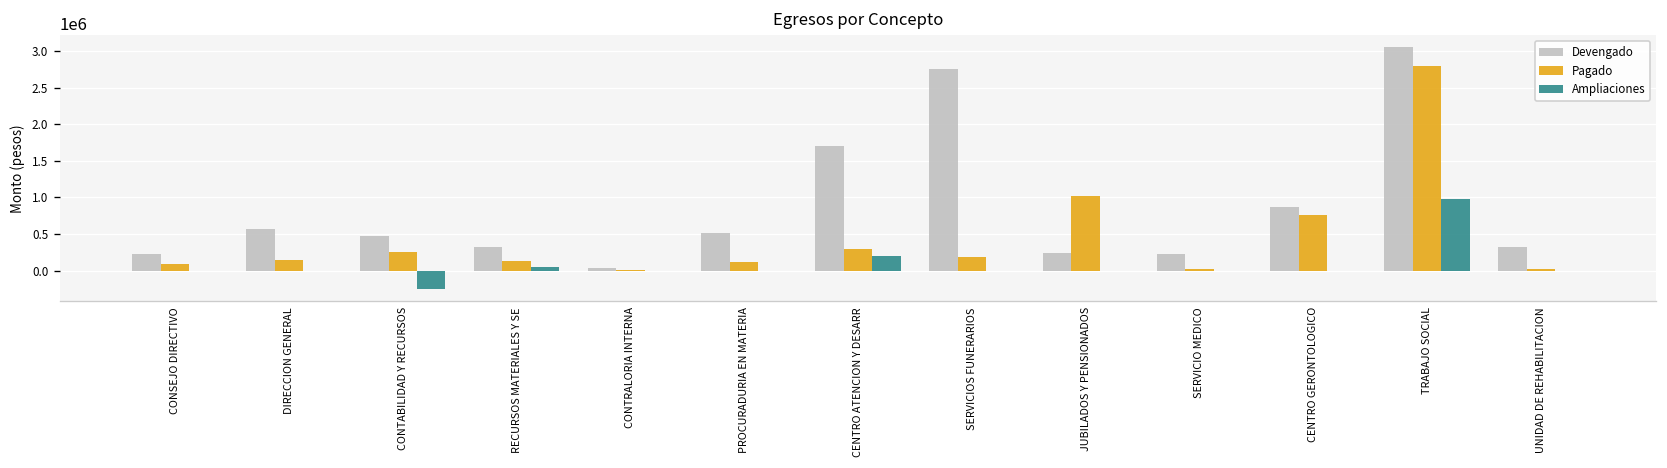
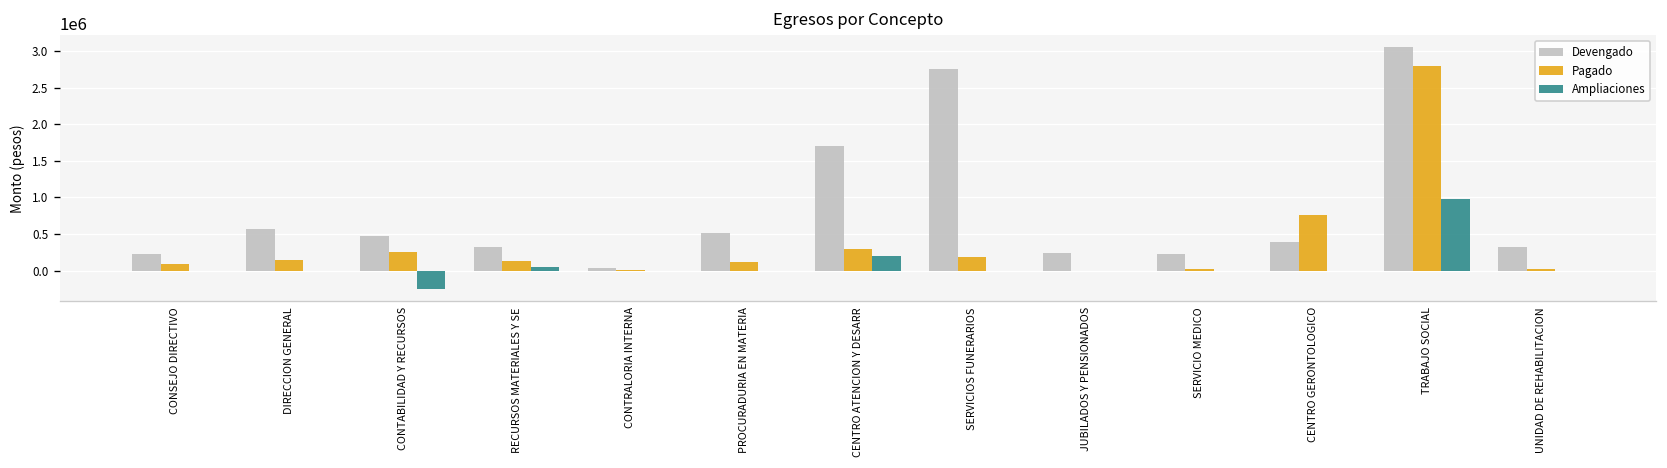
Pagado, JUBILADOS Y PENSIONADOS: 1000000 -> 0
Devengado, CENTRO GERONTOLOGICO: 900000 -> 400000
